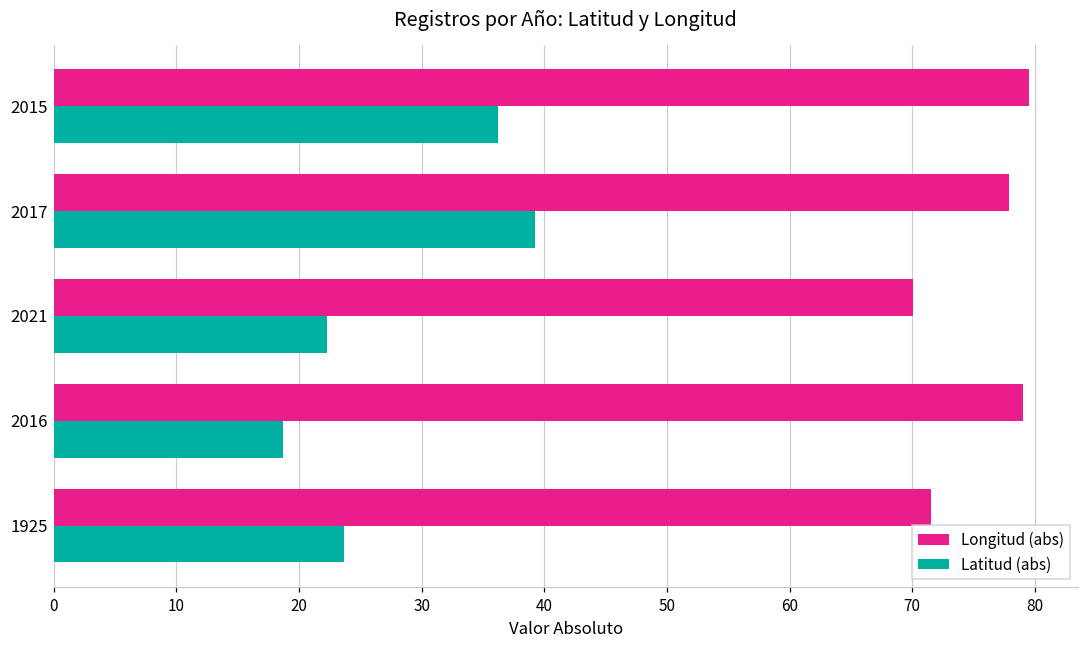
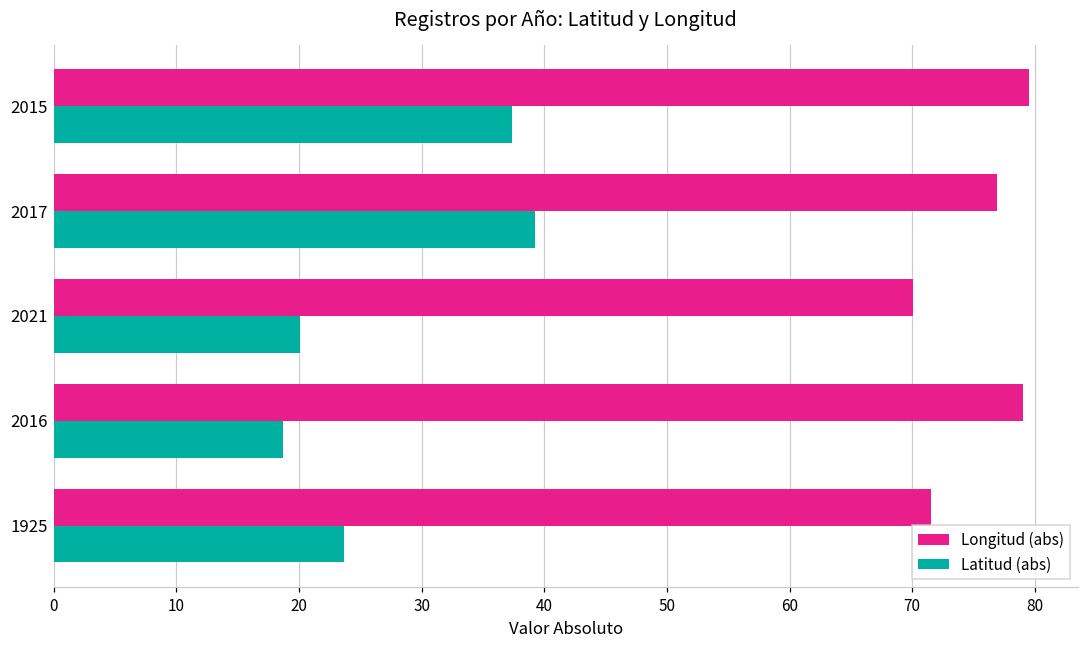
Latitud (abs), 2015: 36.2 -> 37.3
Longitud (abs), 2017: 77.9 -> 76.9
Latitud (abs), 2021: 22.3 -> 20.1
